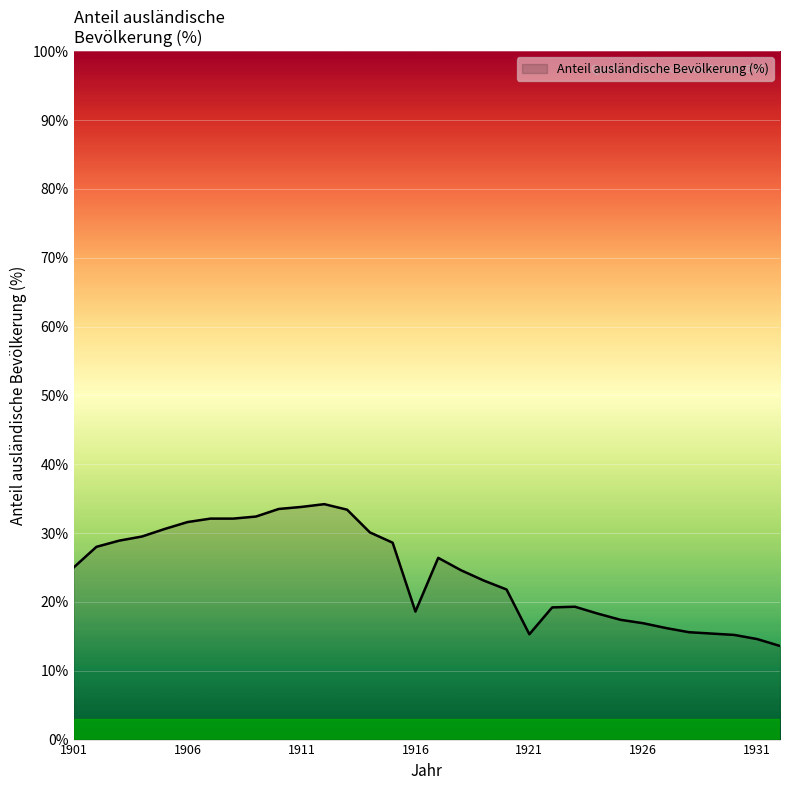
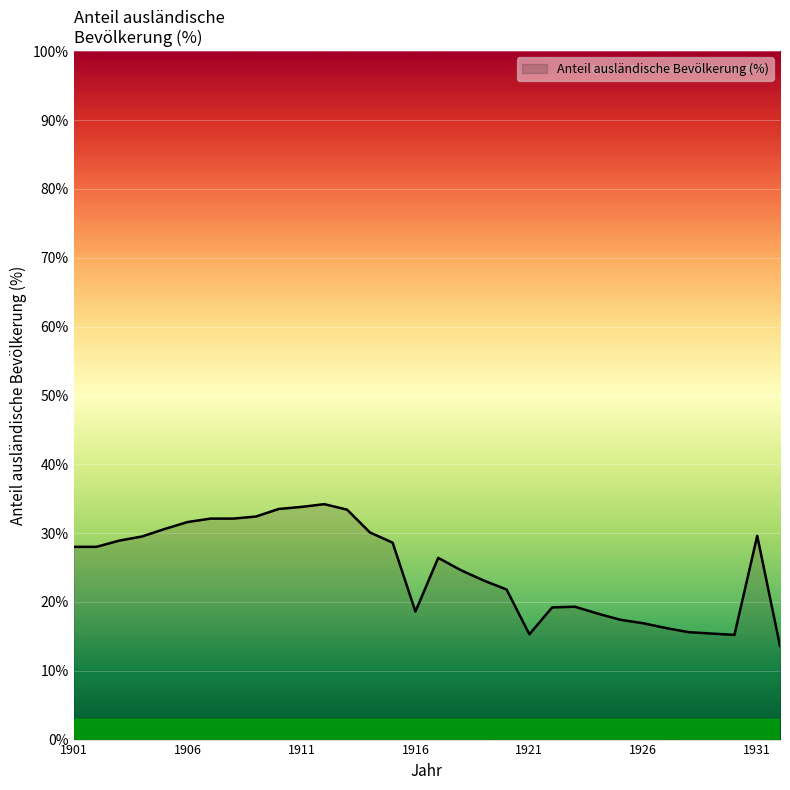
1901: 25% -> 28%
1931: 15% -> 30%
